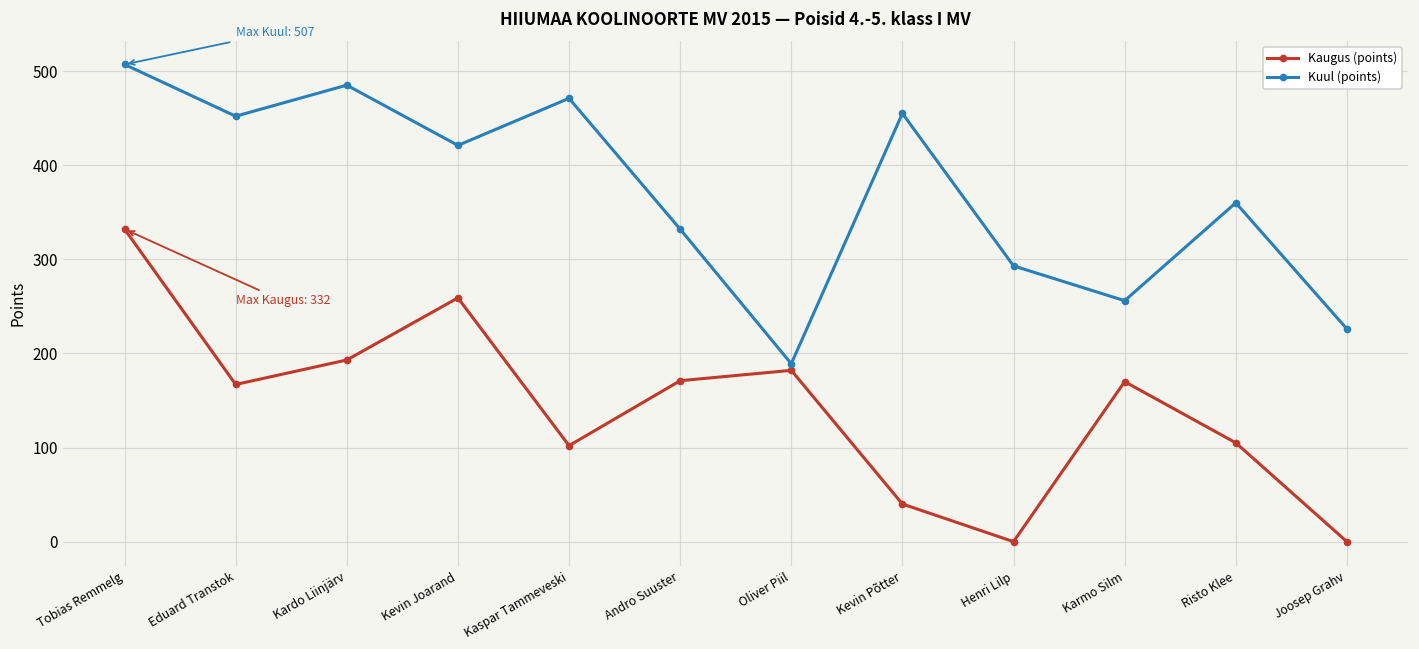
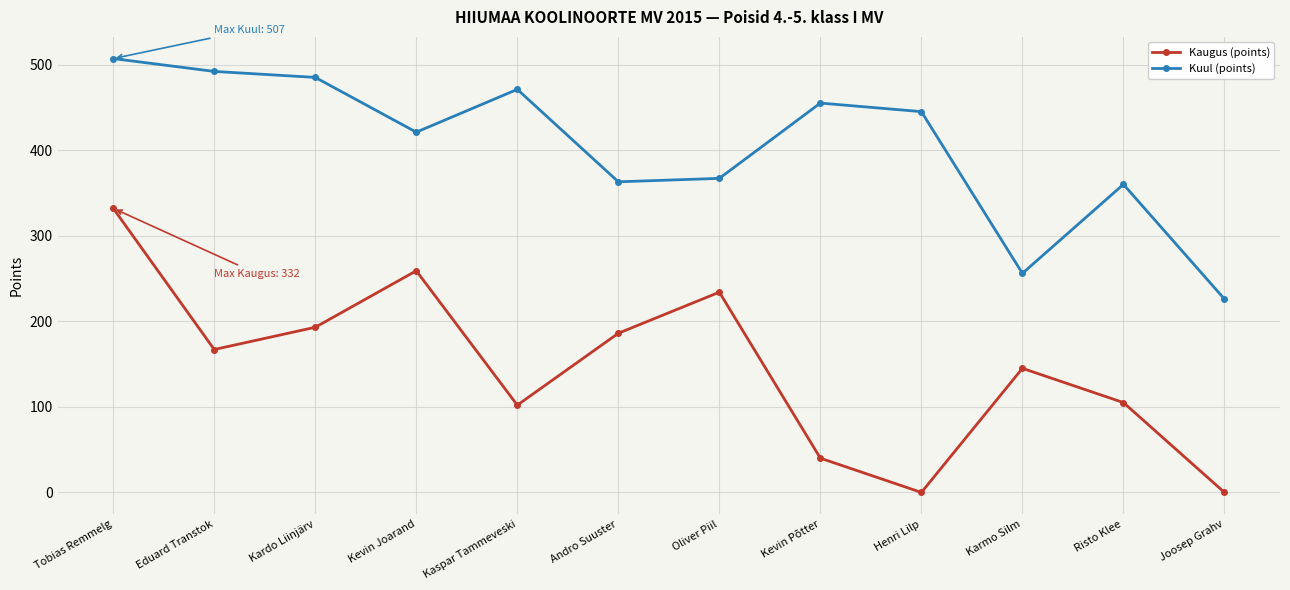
Kuul (points), Eduard Transtok: 450 -> 490
Kaugus (points), Andro Suuster: 170 -> 190
Kuul (points), Andro Suuster: 330 -> 360
Kaugus (points), Oliver Piil: 180 -> 230
Kuul (points), Oliver Piil: 190 -> 370
Kuul (points), Henri Lilp: 290 -> 450
Kaugus (points), Karmo Silm: 170 -> 150
